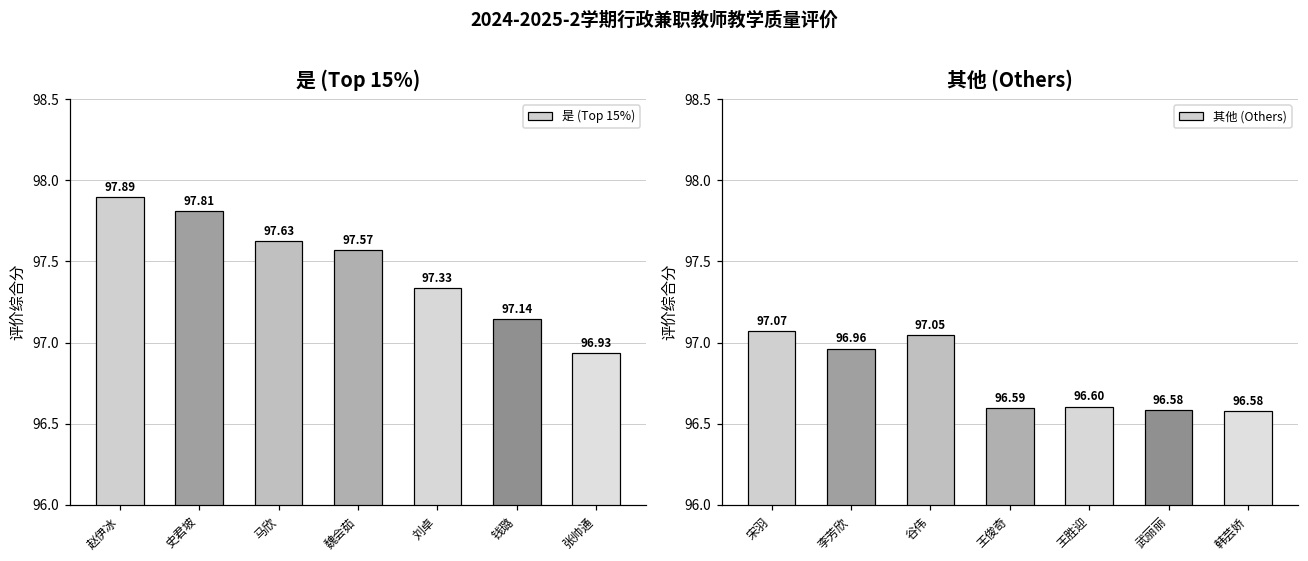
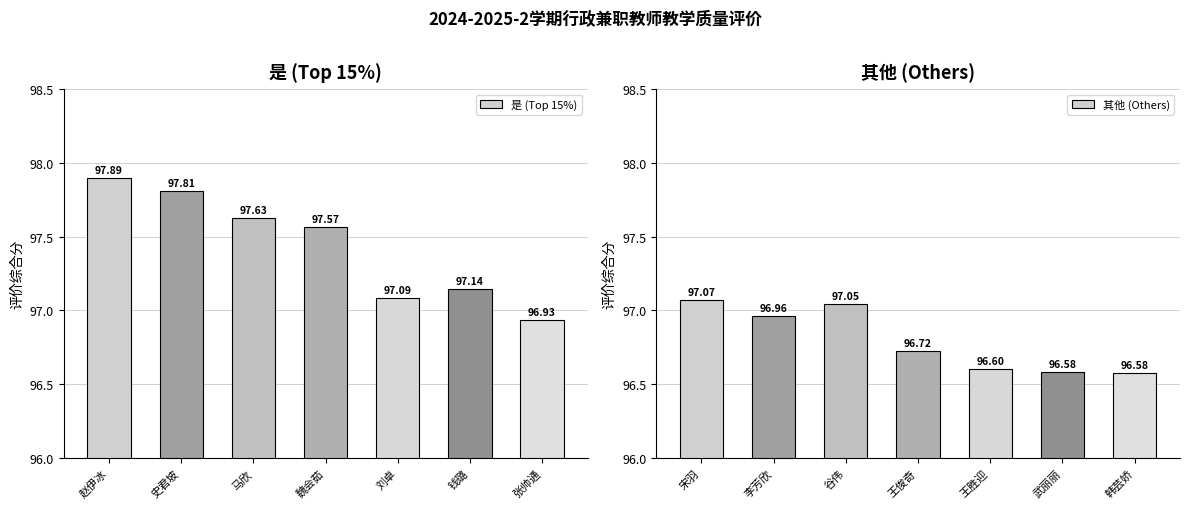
是 (Top 15%), 刘卓: 97.33 -> 97.09
其他 (Others), 王俊奇: 96.59 -> 96.72
